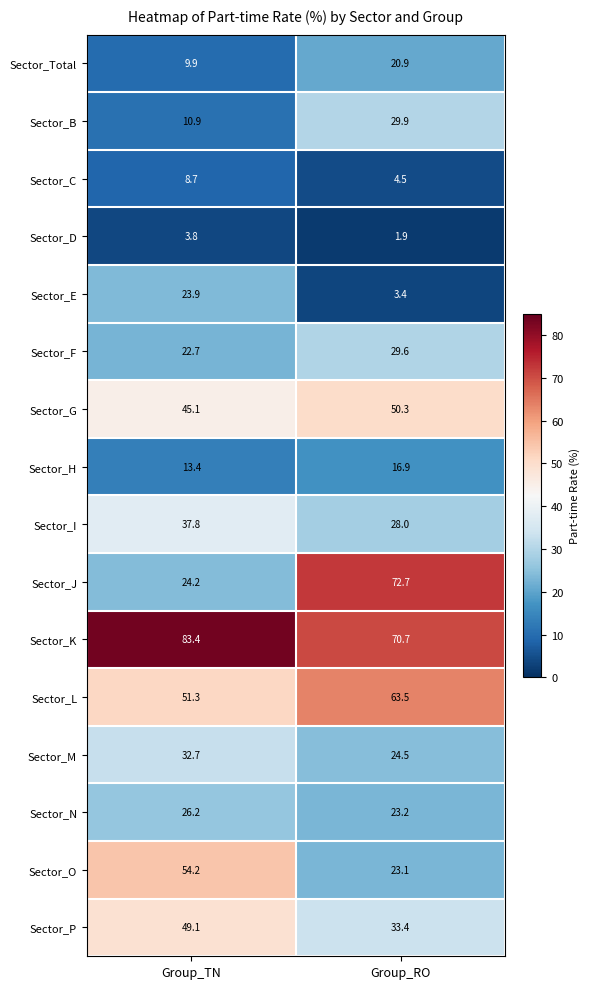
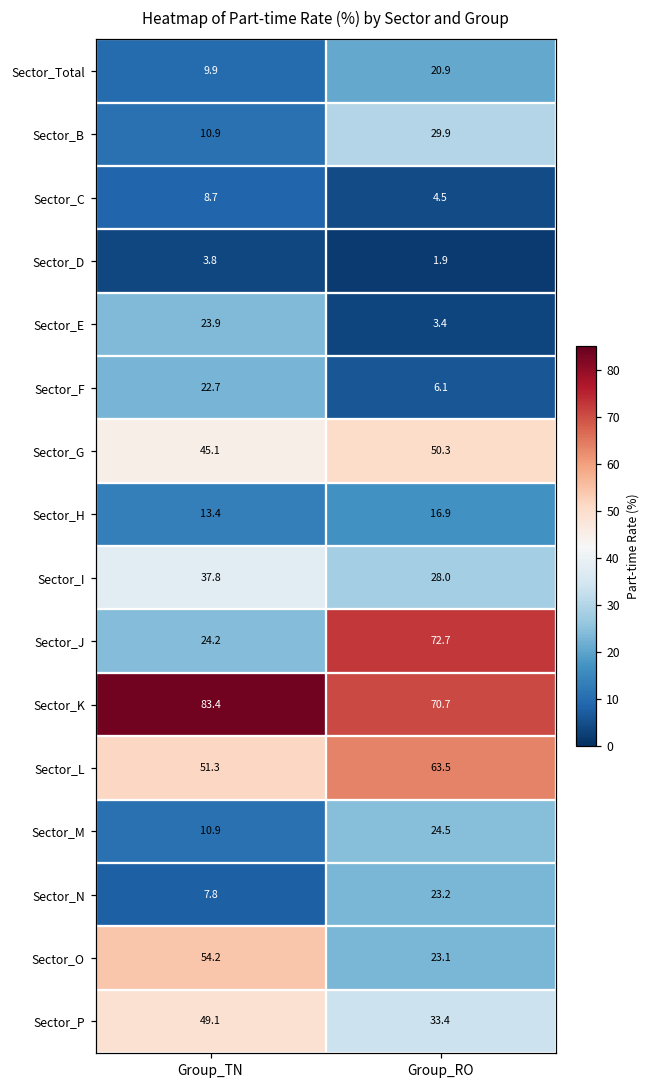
Sector_F, Group_RO: 29.6 -> 6.1
Sector_M, Group_TN: 32.7 -> 10.9
Sector_N, Group_TN: 26.2 -> 7.8
